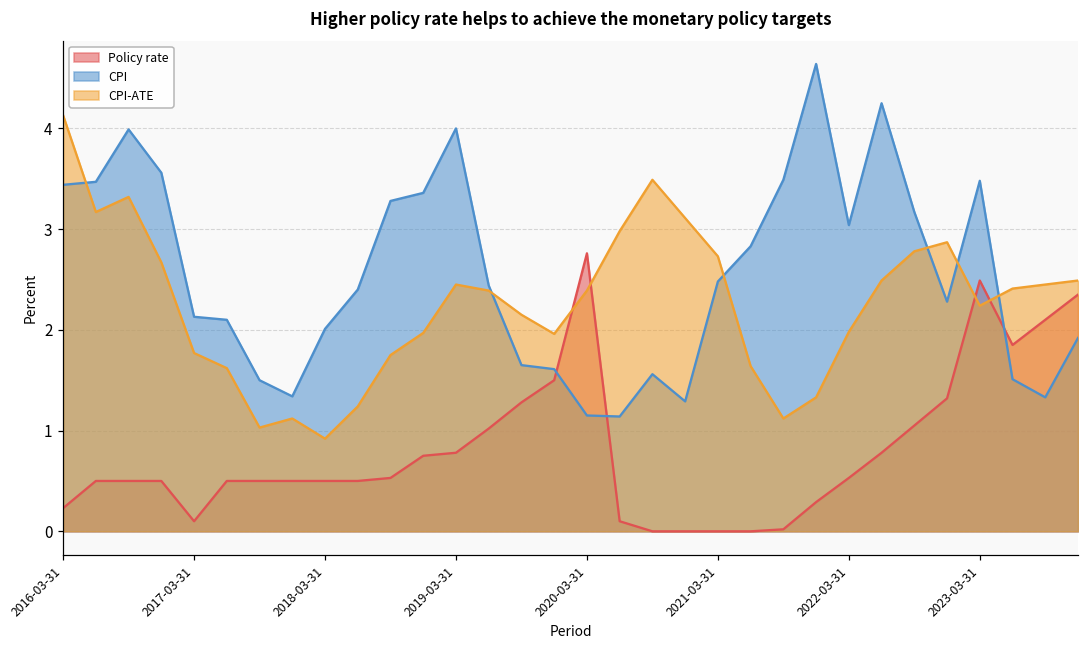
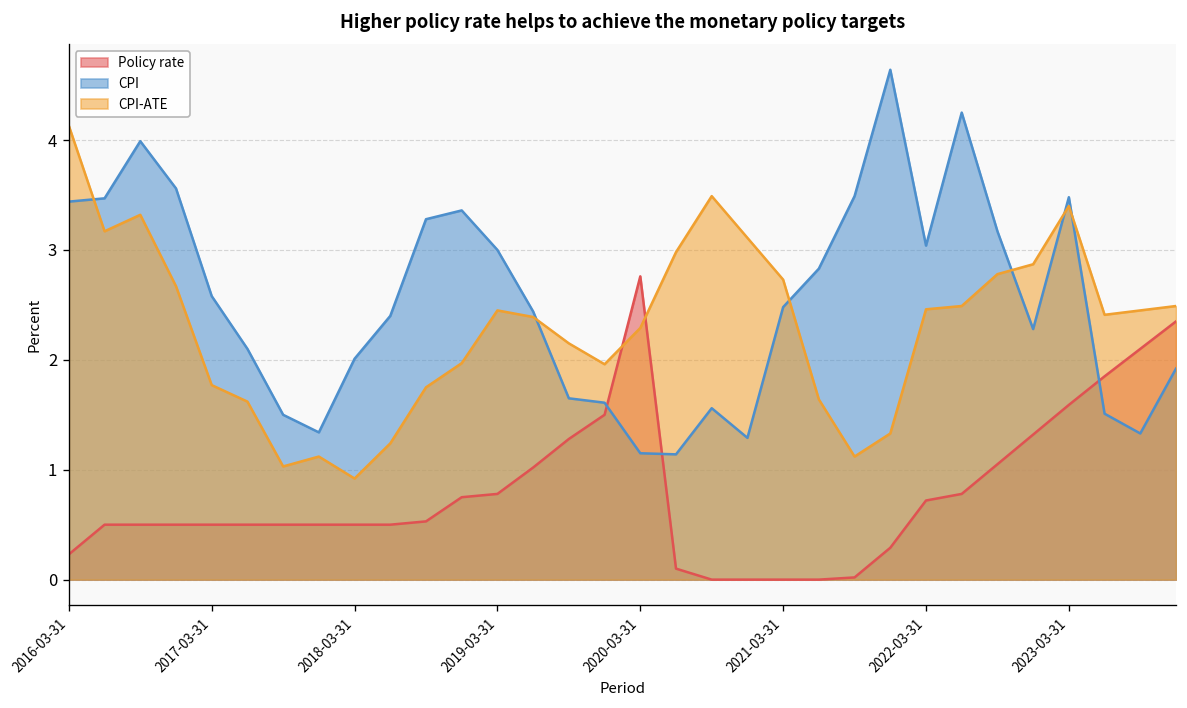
Policy rate, 2017-03-31: 0.1 -> 0.5
CPI, 2017-03-31: 2.1 -> 2.6
CPI, 2019-03-31: 4 -> 3
CPI-ATE, 2020-03-31: 2.4 -> 2.3
Policy rate, 2022-03-31: 0.5 -> 0.7
CPI-ATE, 2022-03-31: 2.0 -> 2.5
Policy rate, 2023-03-31: 2.5 -> 1.6
CPI-ATE, 2023-03-31: 2.2 -> 3.4
